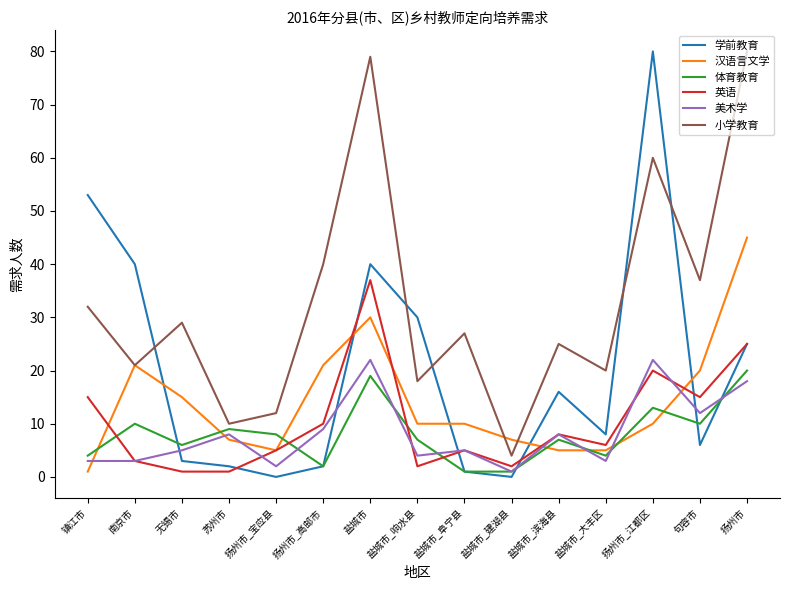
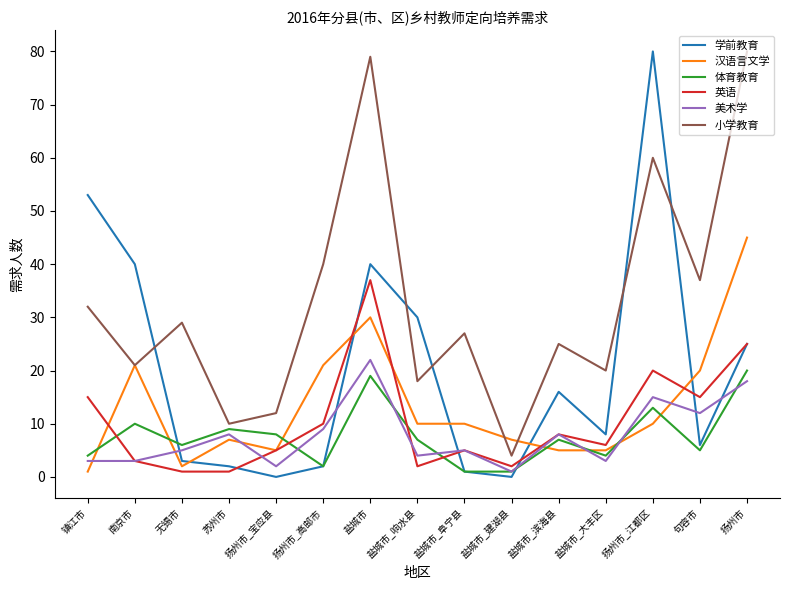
汉语言文学, 无锡市: 15 -> 2
美术学, 扬州市_江都区: 22 -> 15
体育教育, 句容市: 10 -> 5
